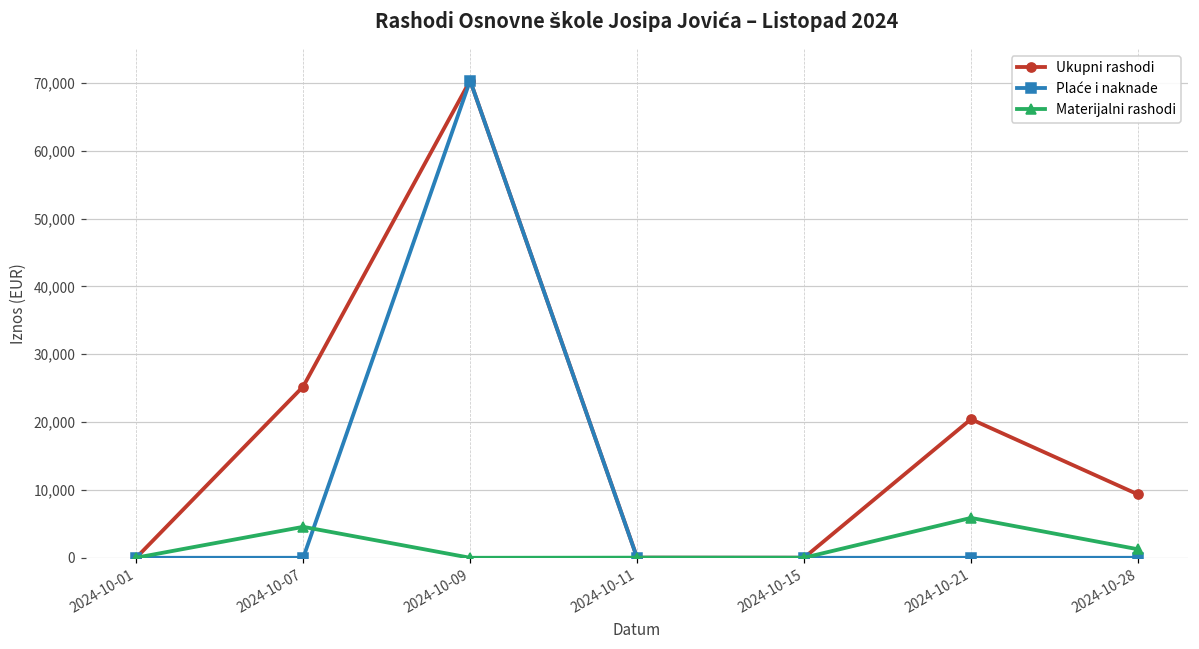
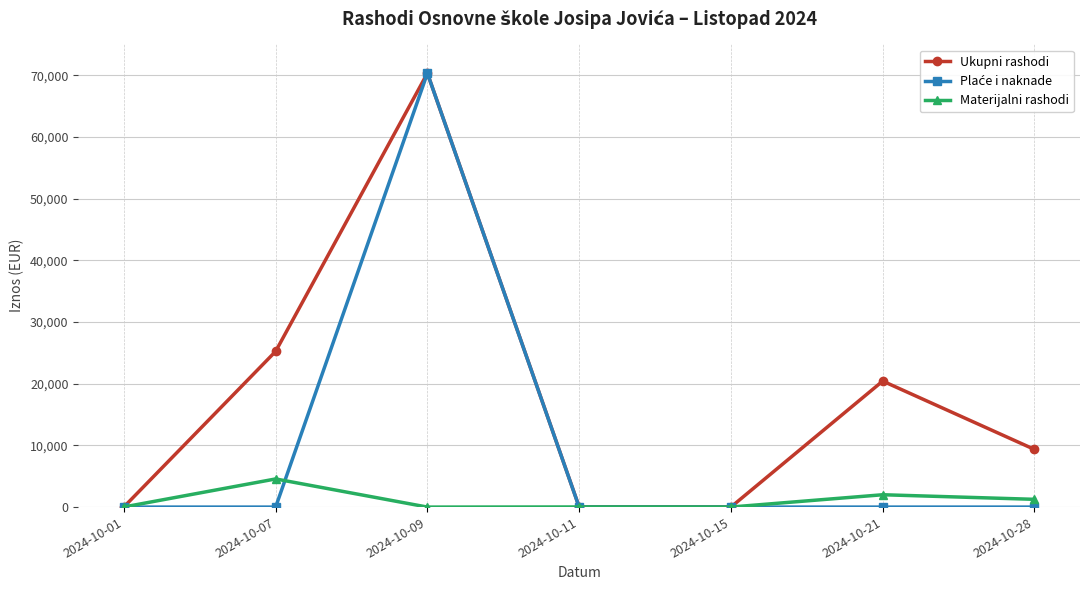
Materijalni rashodi, 2024-10-21: 6,000 -> 2,000
